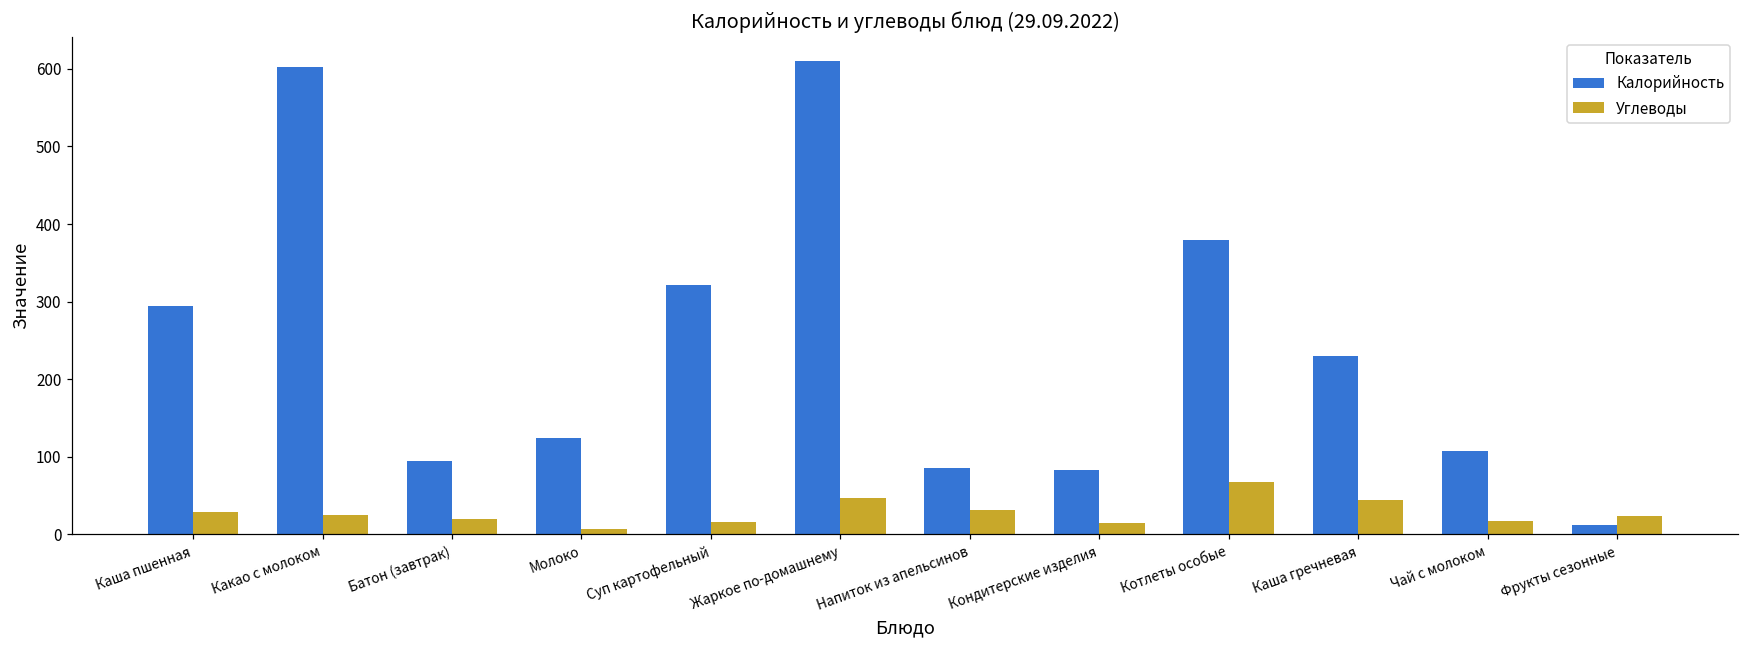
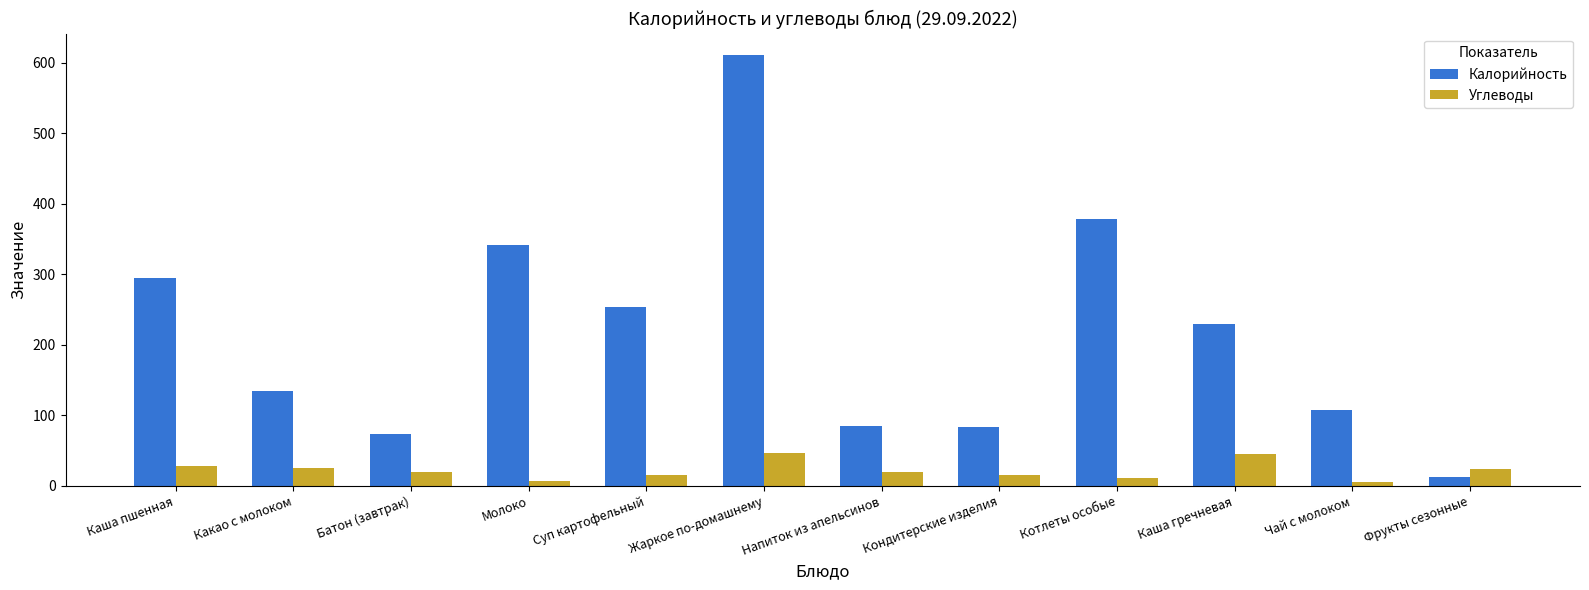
Калорийность, Какао с молоком: 600 -> 130
Калорийность, Батон (завтрак): 90 -> 70
Калорийность, Молоко: 120 -> 340
Калорийность, Суп картофельный: 320 -> 250
Углеводы, Напиток из апельсинов: 30 -> 20
Углеводы, Котлеты особые: 70 -> 10
Углеводы, Чай с молоком: 20 -> 10
